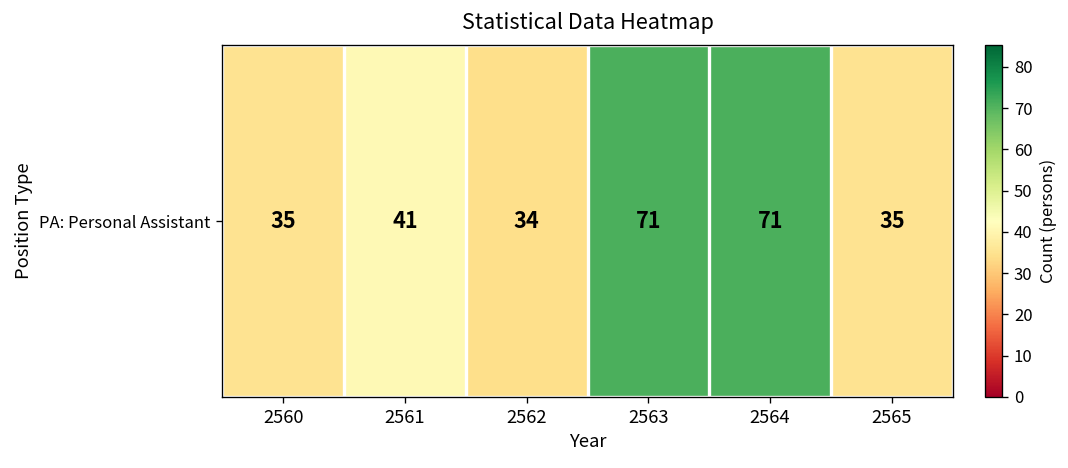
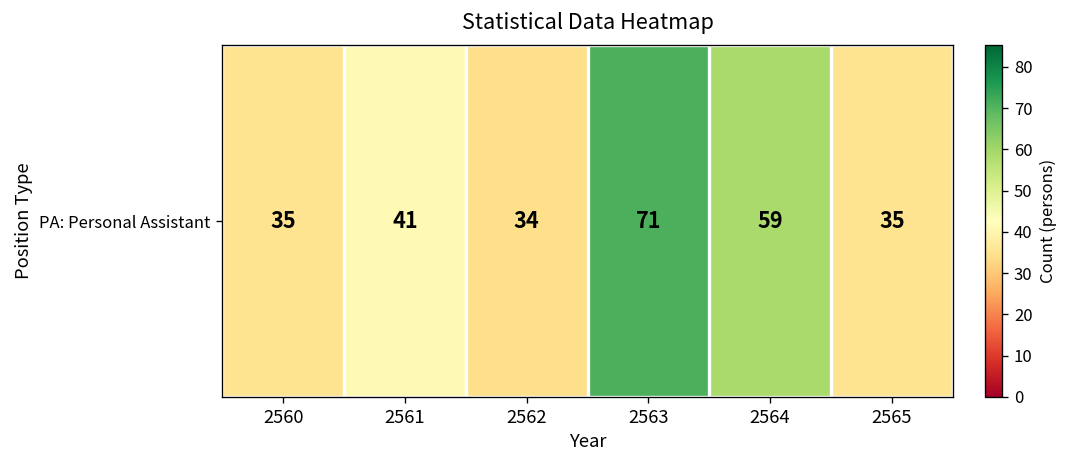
PA: Personal Assistant, 2564: 71 -> 59
